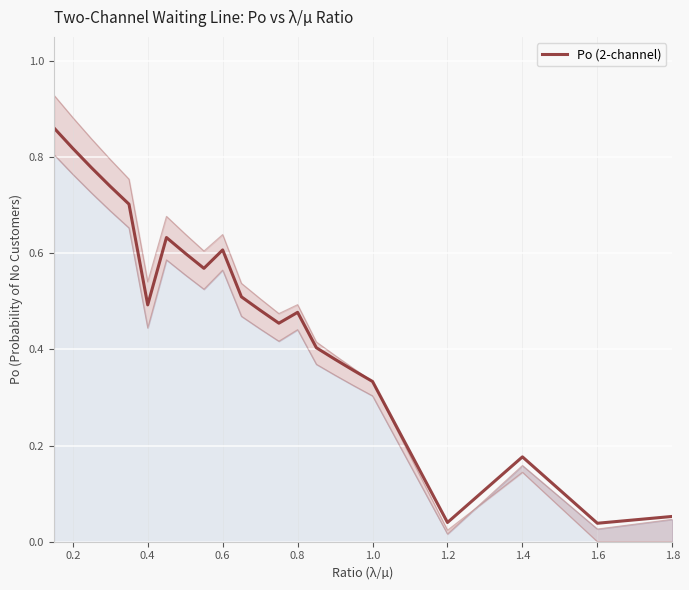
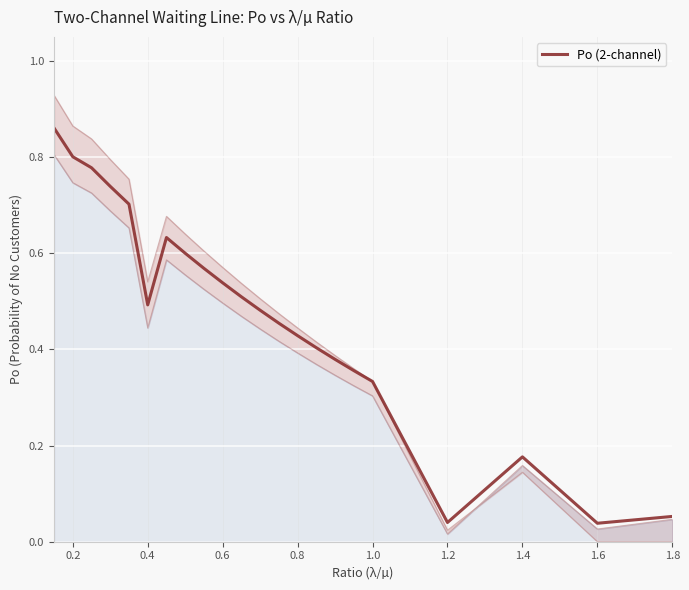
Po (2-channel), 0.2: 0.82 -> 0.80
Po (2-channel), 0.6: 0.61 -> 0.54
Po (2-channel), 0.8: 0.48 -> 0.43
